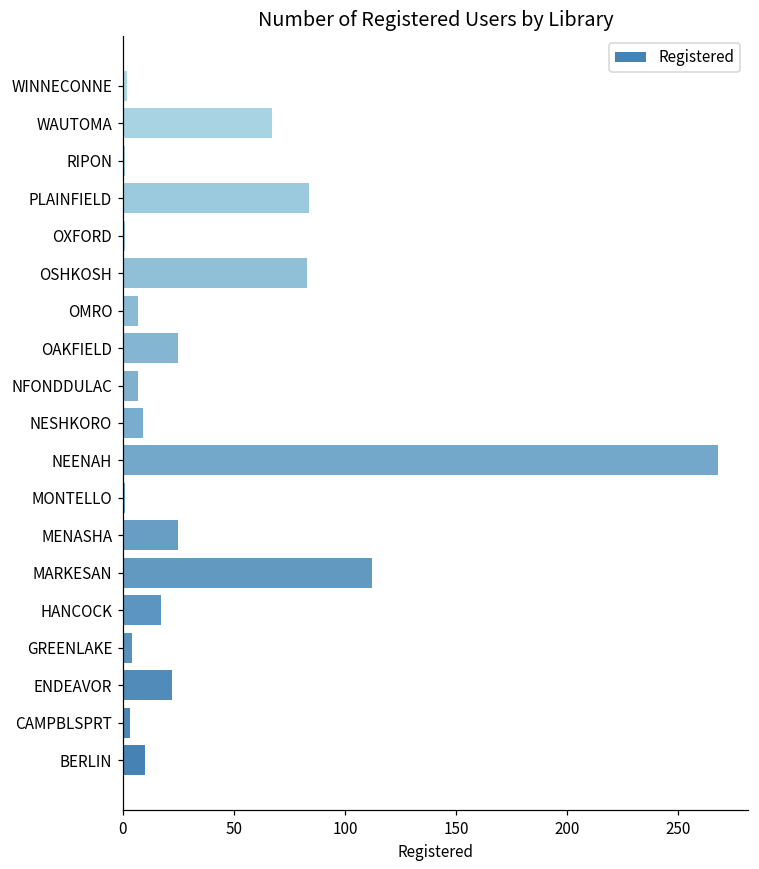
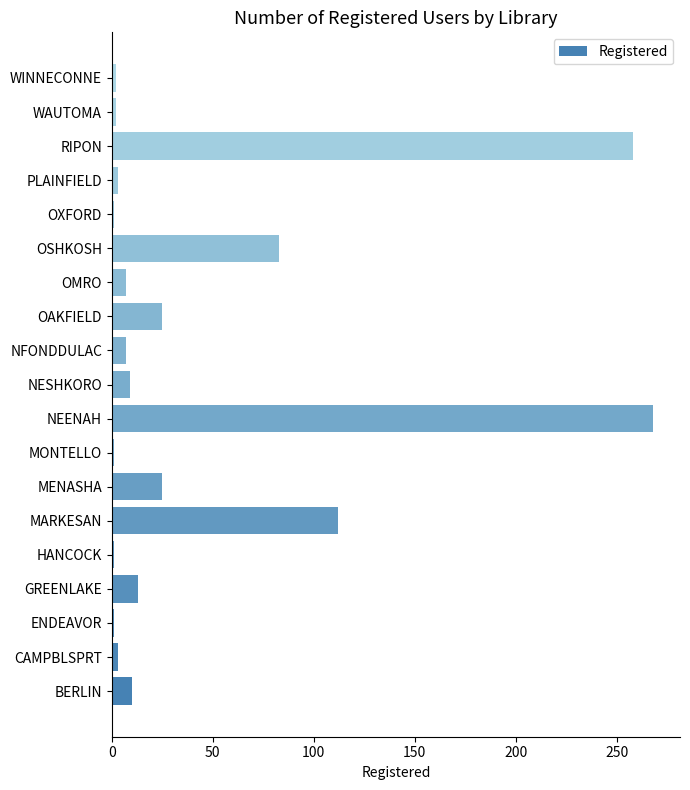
WAUTOMA: 67 -> 2
RIPON: 1 -> 258
PLAINFIELD: 84 -> 3
HANCOCK: 17 -> 1
GREENLAKE: 4 -> 13
ENDEAVOR: 22 -> 1
